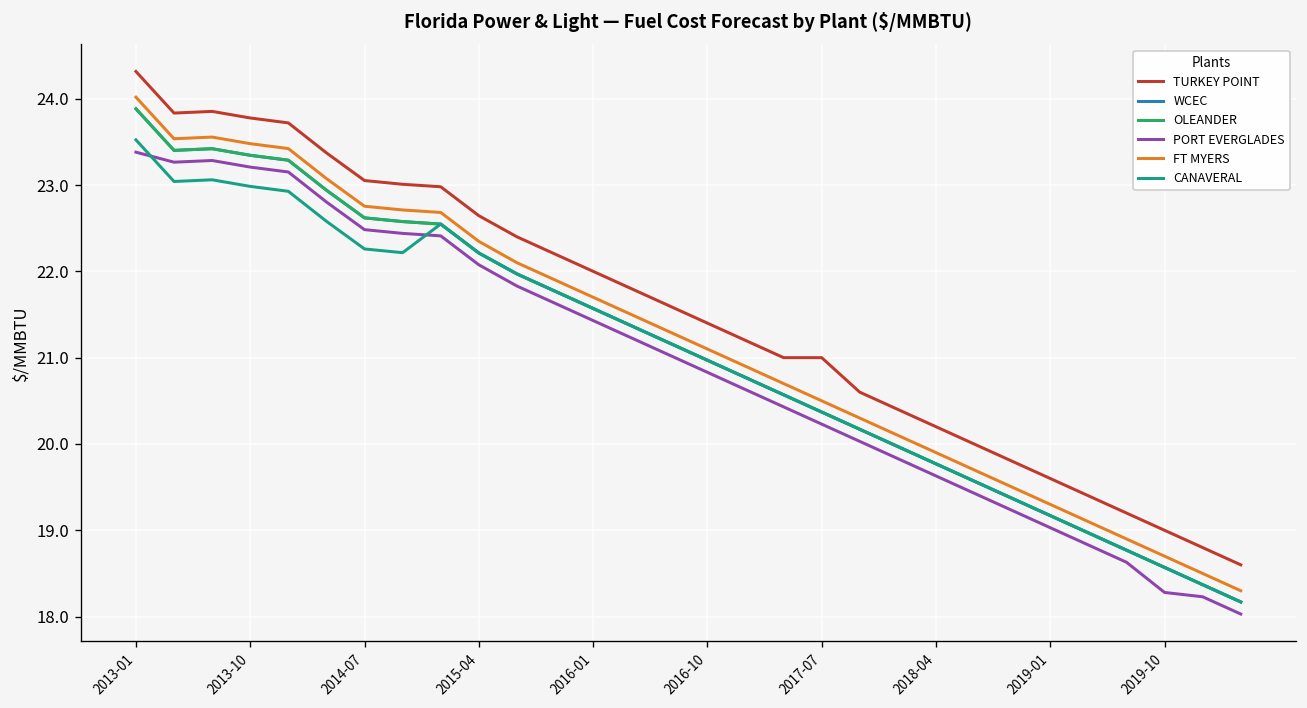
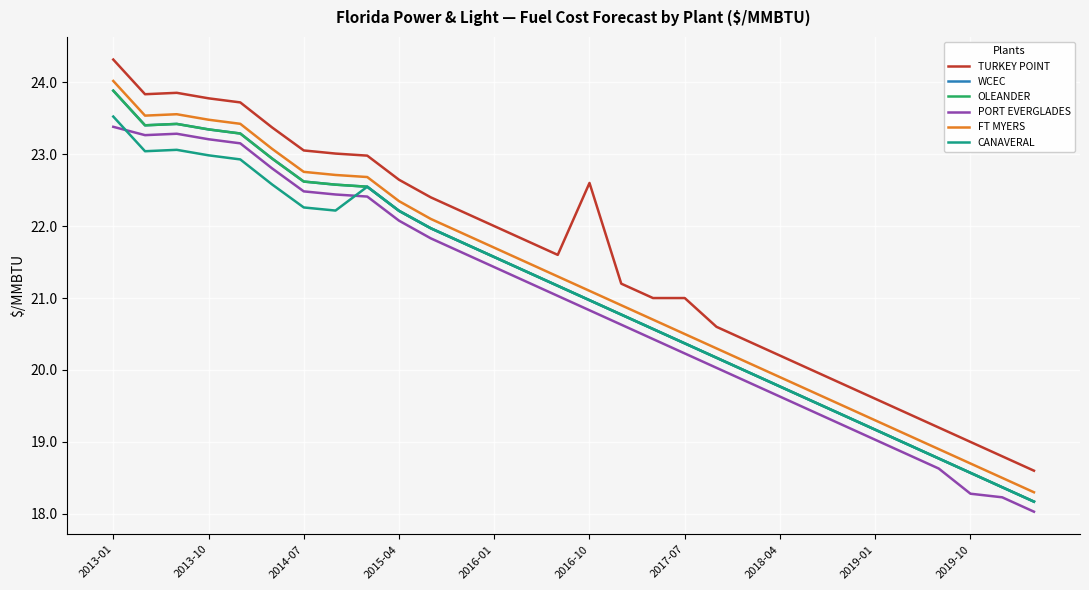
TURKEY POINT, 2016-10: 21.4 -> 22.6
